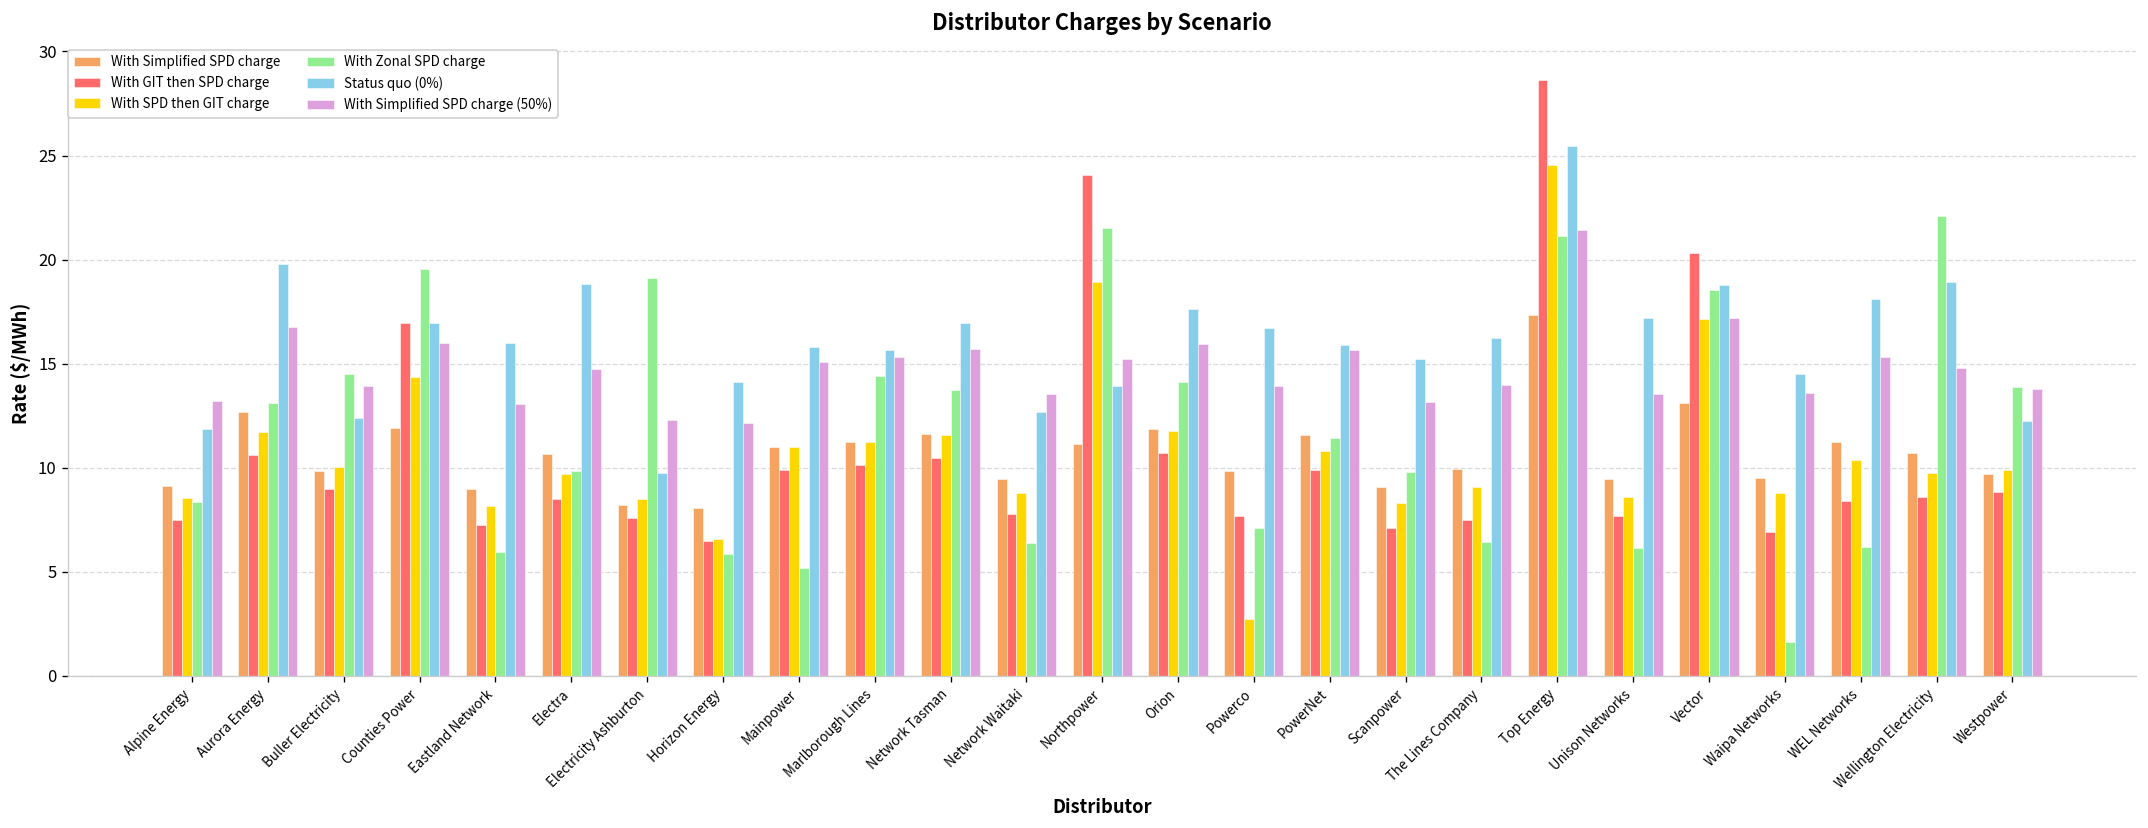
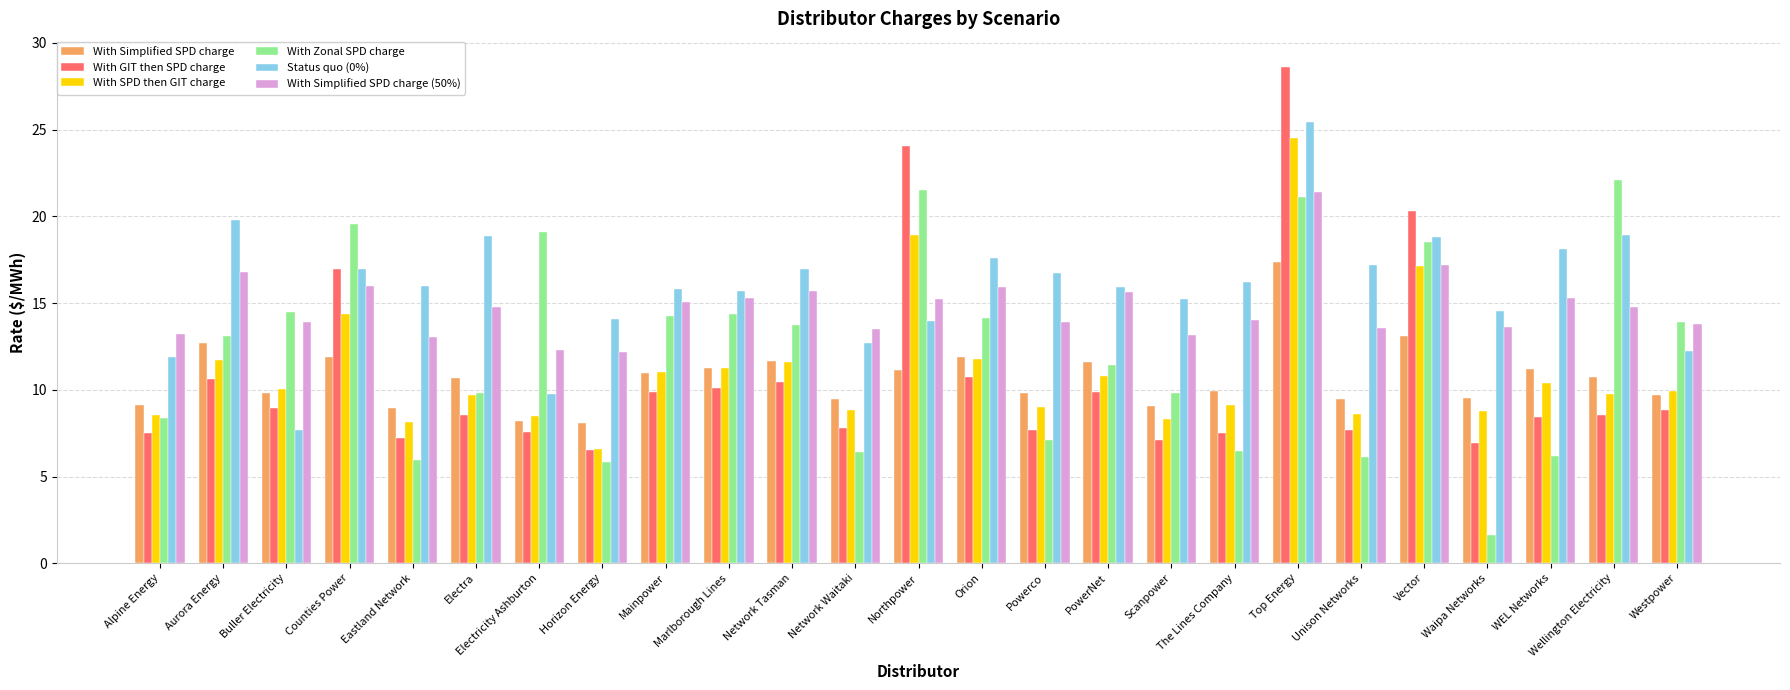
Status quo (0%), Buller Electricity: 12.4 -> 7.7
With Zonal SPD charge, Mainpower: 5.2 -> 14.2
With SPD then GIT charge, Powerco: 2.7 -> 9.0
